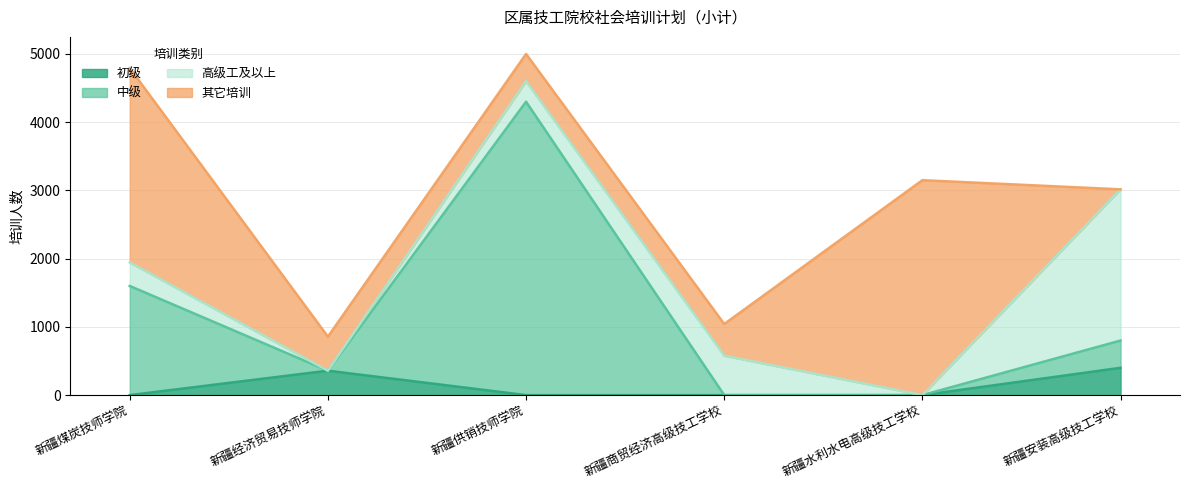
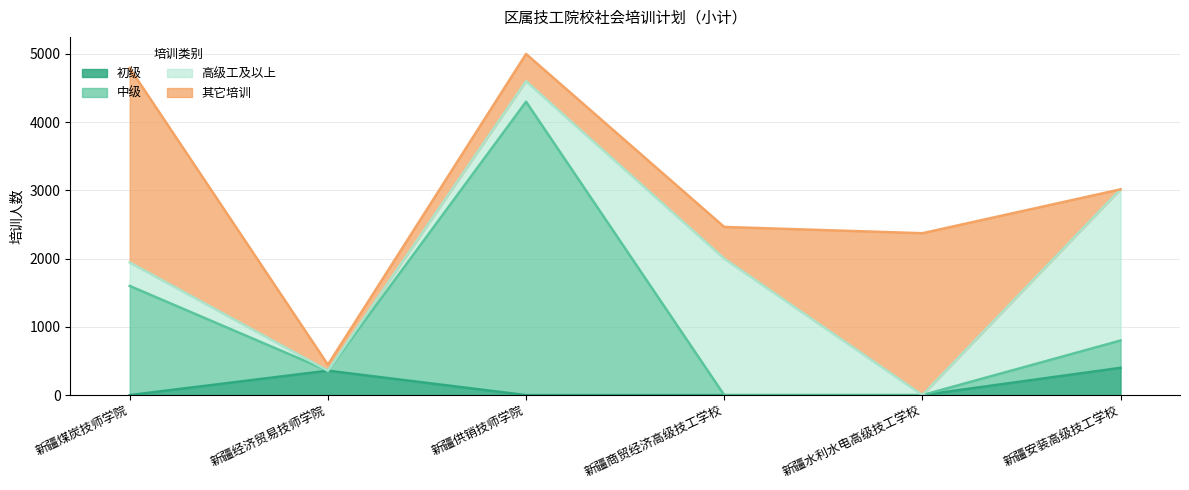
其它培训, 新疆经济贸易技师学院: 500 -> 100
高级工及以上, 新疆商贸经济高级技工学校: 600 -> 2000
其它培训, 新疆水利水电高级技工学校: 3200 -> 2400
